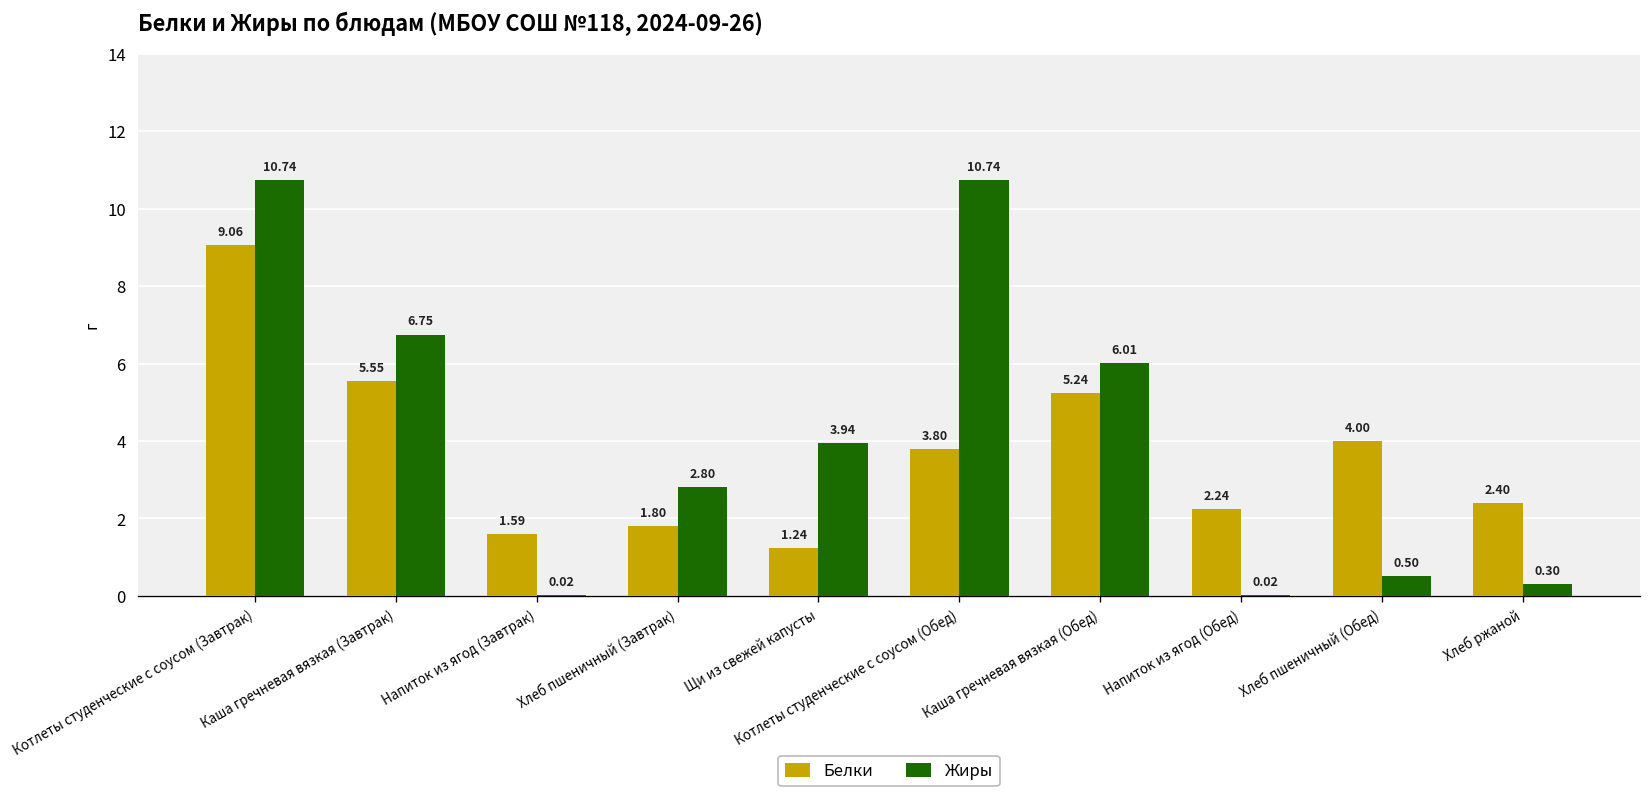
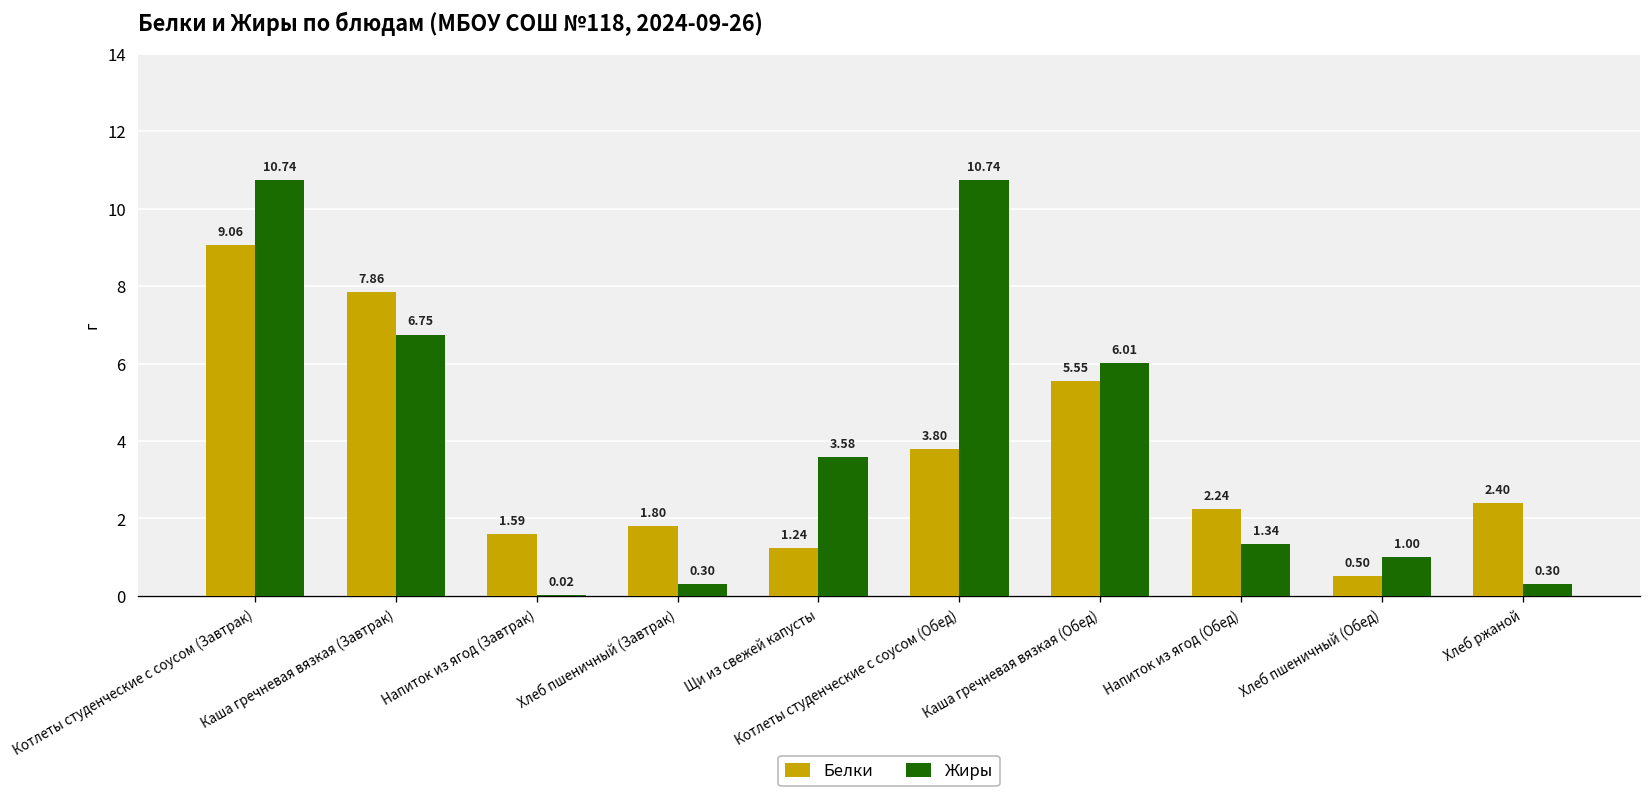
Белки, Каша гречневая вязкая (Завтрак): 5.55 -> 7.86
Жиры, Хлеб пшеничный (Завтрак): 2.80 -> 0.30
Жиры, Щи из свежей капусты: 3.94 -> 3.58
Белки, Каша гречневая вязкая (Обед): 5.24 -> 5.55
Жиры, Напиток из ягод (Обед): 0.02 -> 1.34
Белки, Хлеб пшеничный (Обед): 4.00 -> 0.50
Жиры, Хлеб пшеничный (Обед): 0.50 -> 1.00
